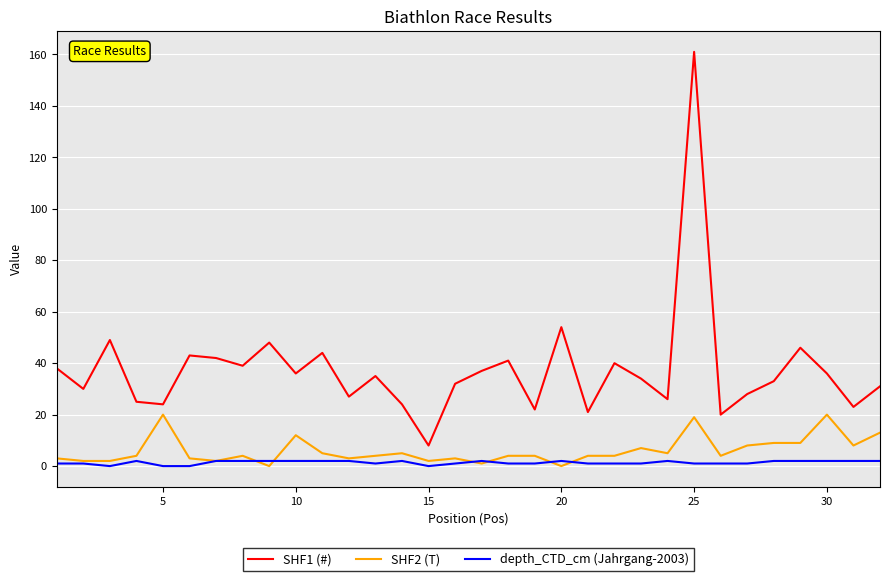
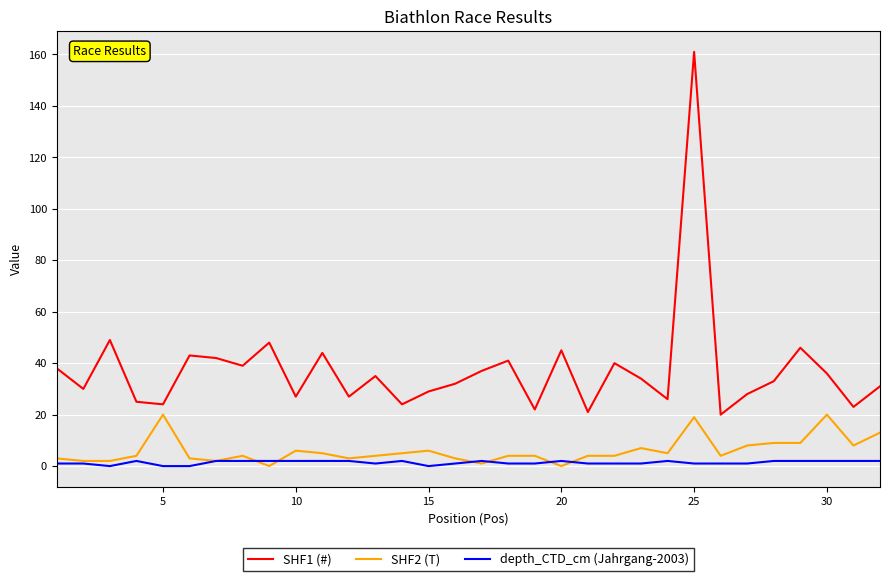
SHF1 (#), 10: 36 -> 27
SHF2 (T), 10: 12 -> 6
SHF1 (#), 15: 8 -> 29
SHF2 (T), 15: 2 -> 6
SHF1 (#), 20: 54 -> 45
